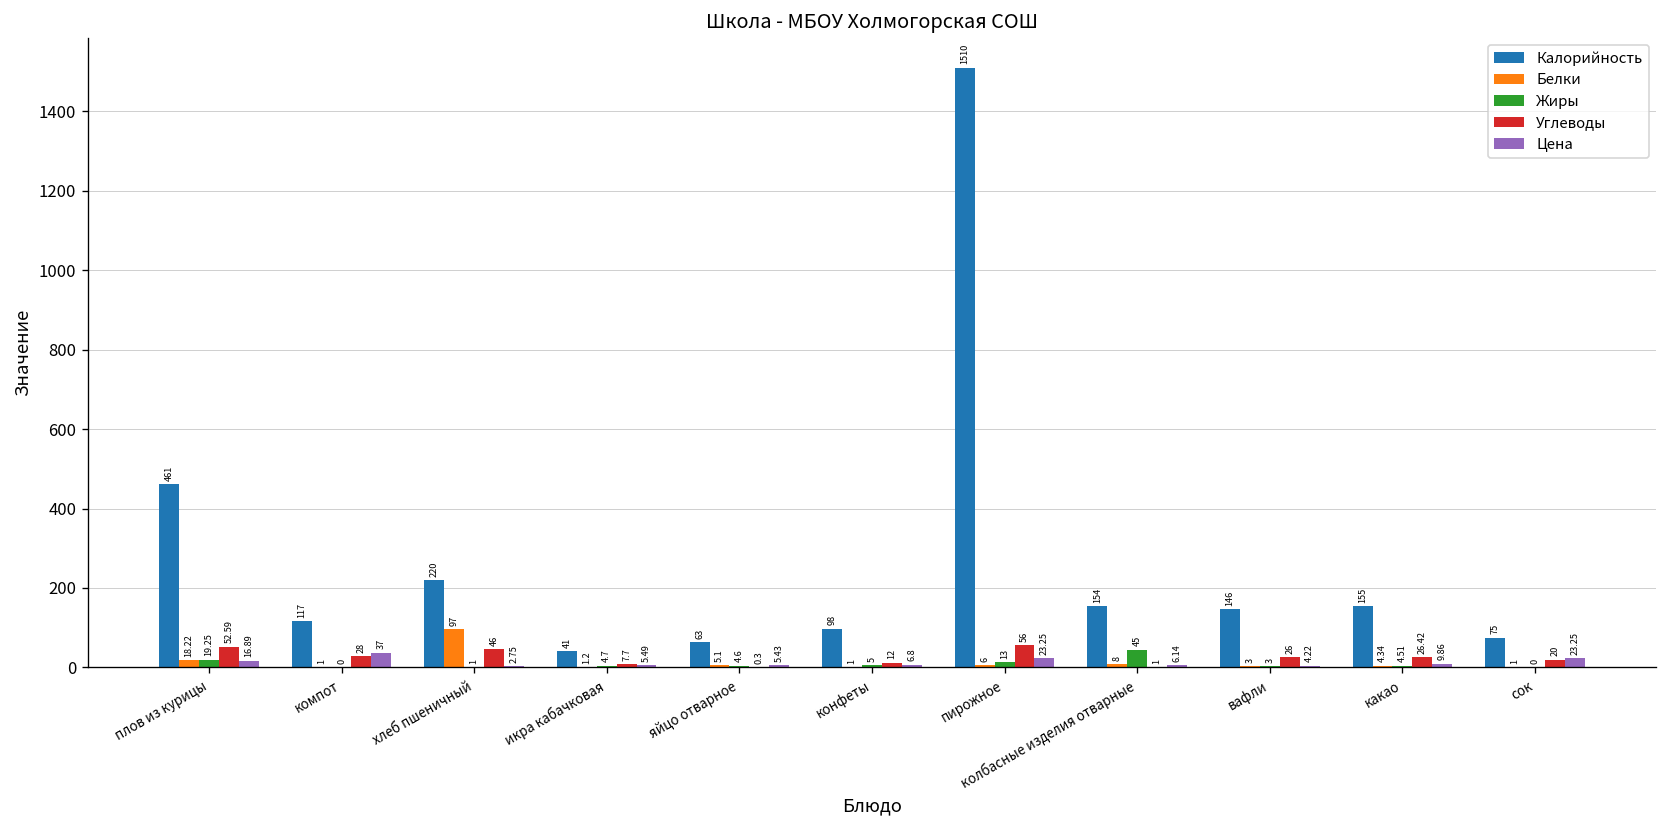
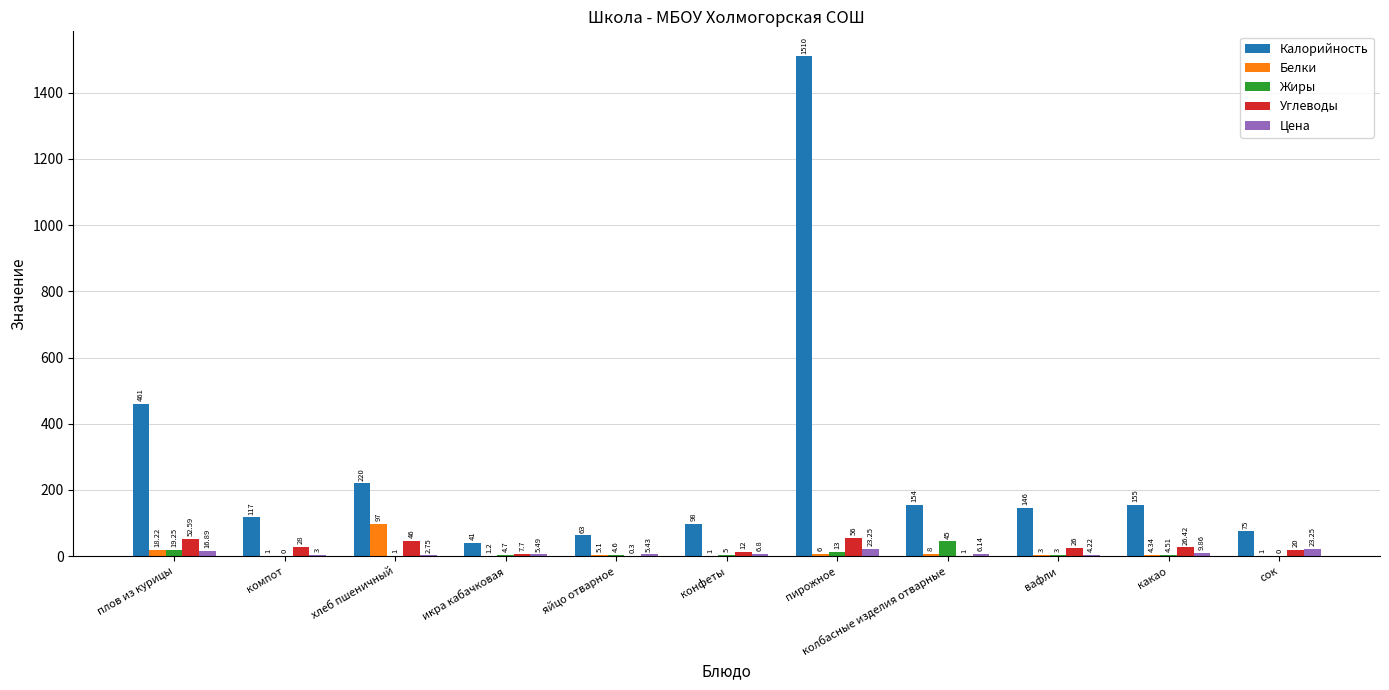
Цена, компот: 37 -> 3
